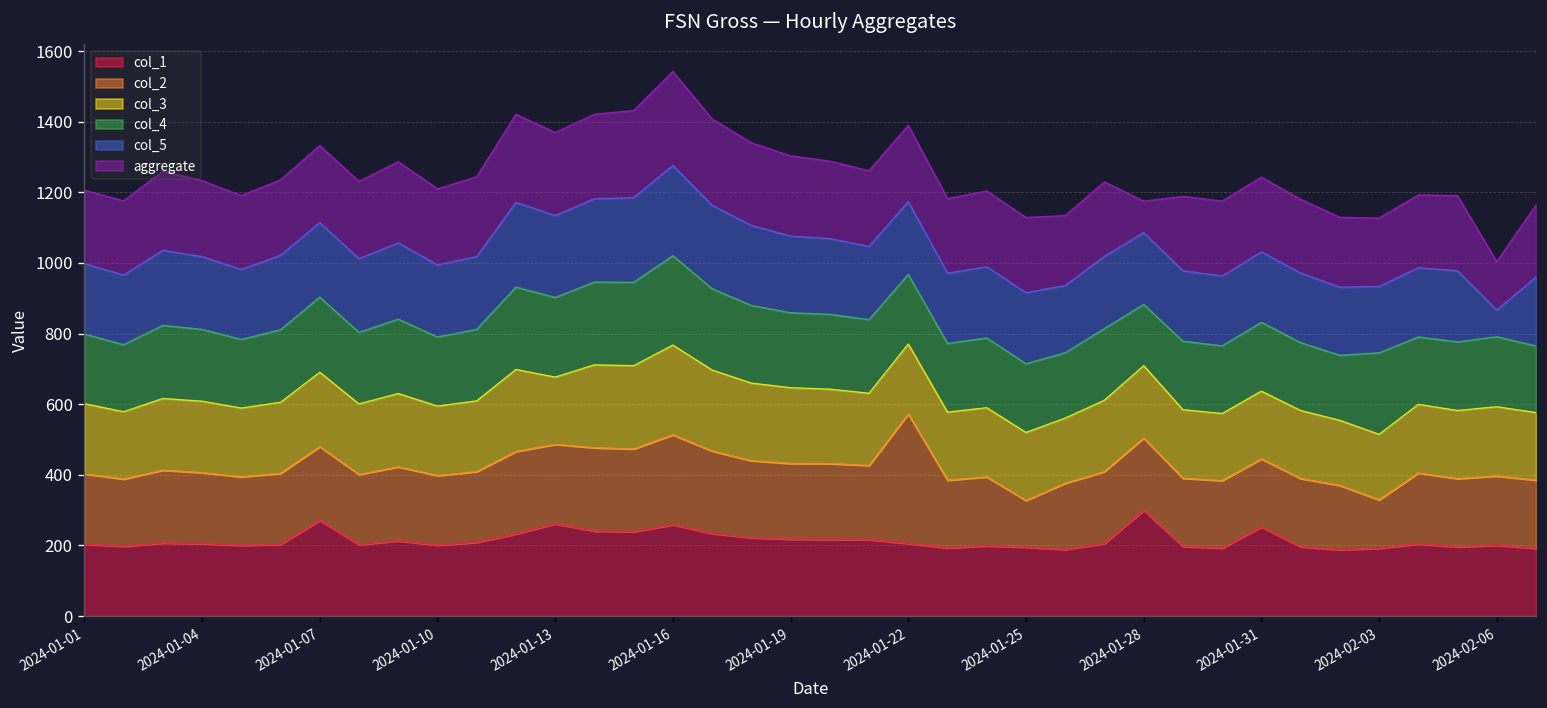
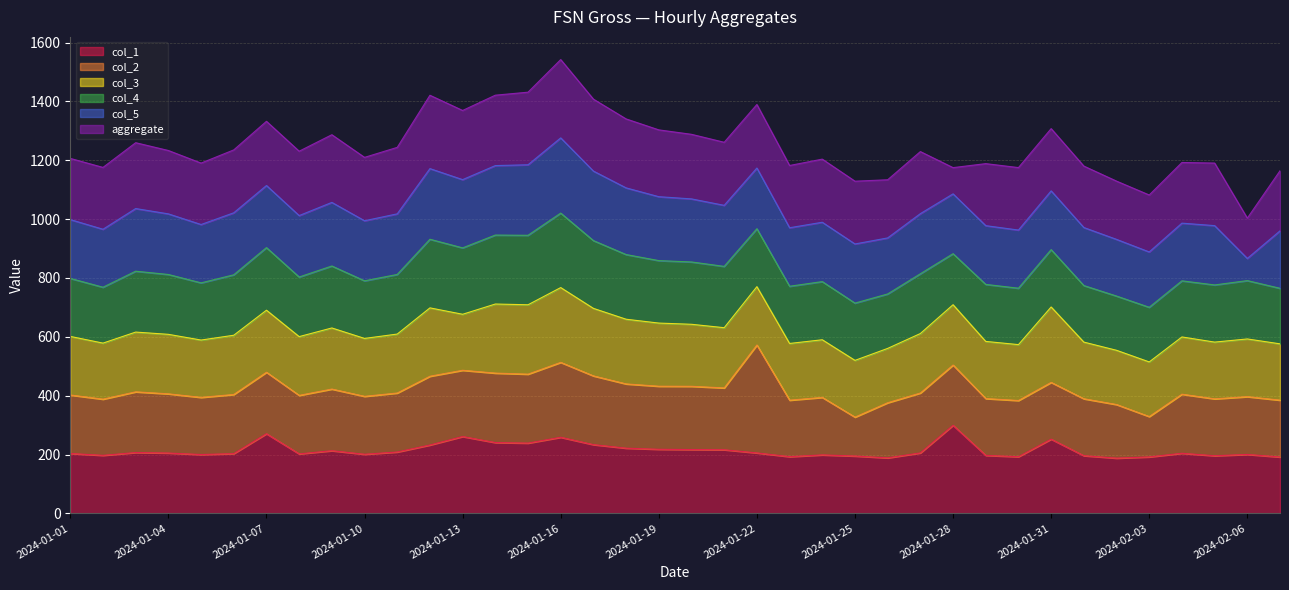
col_3, 2024-01-31: 190 -> 260
col_4, 2024-02-03: 230 -> 190
